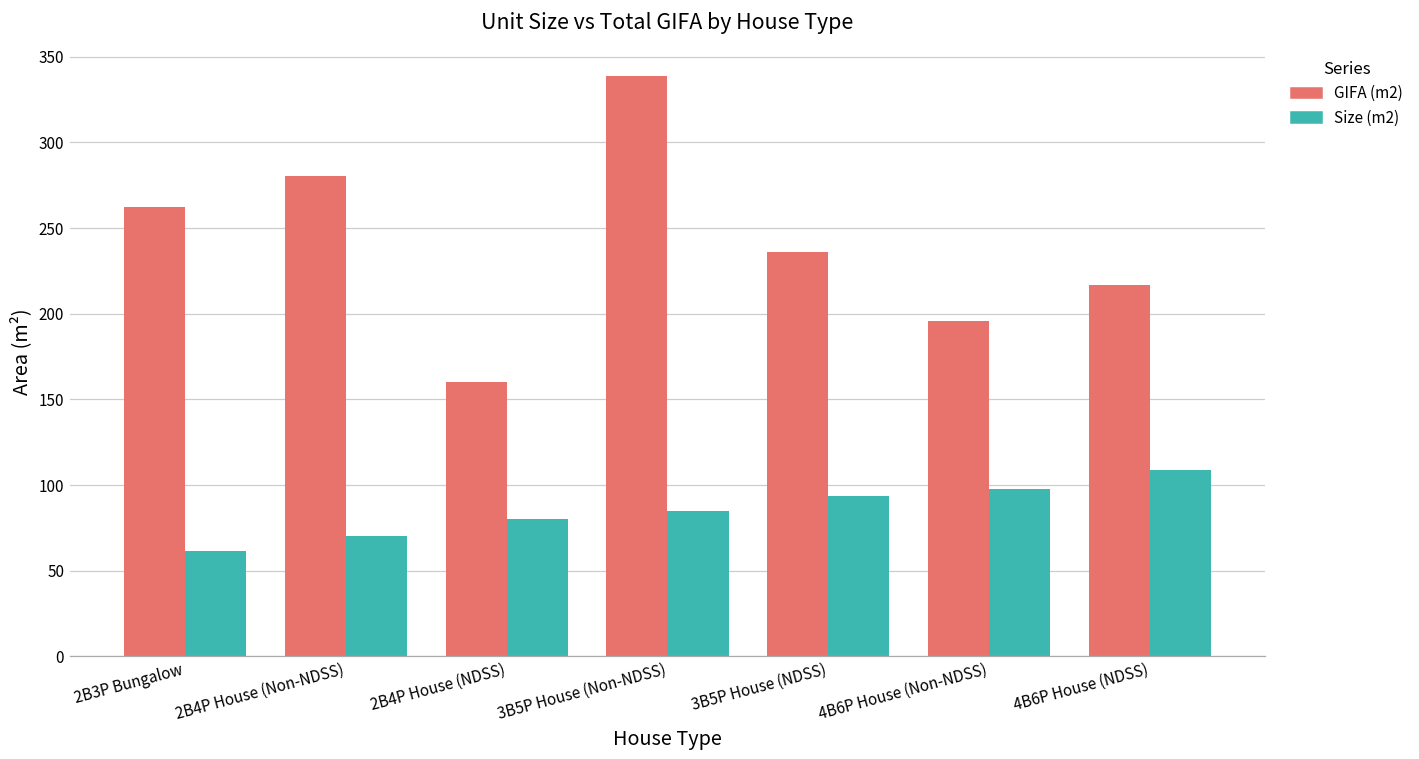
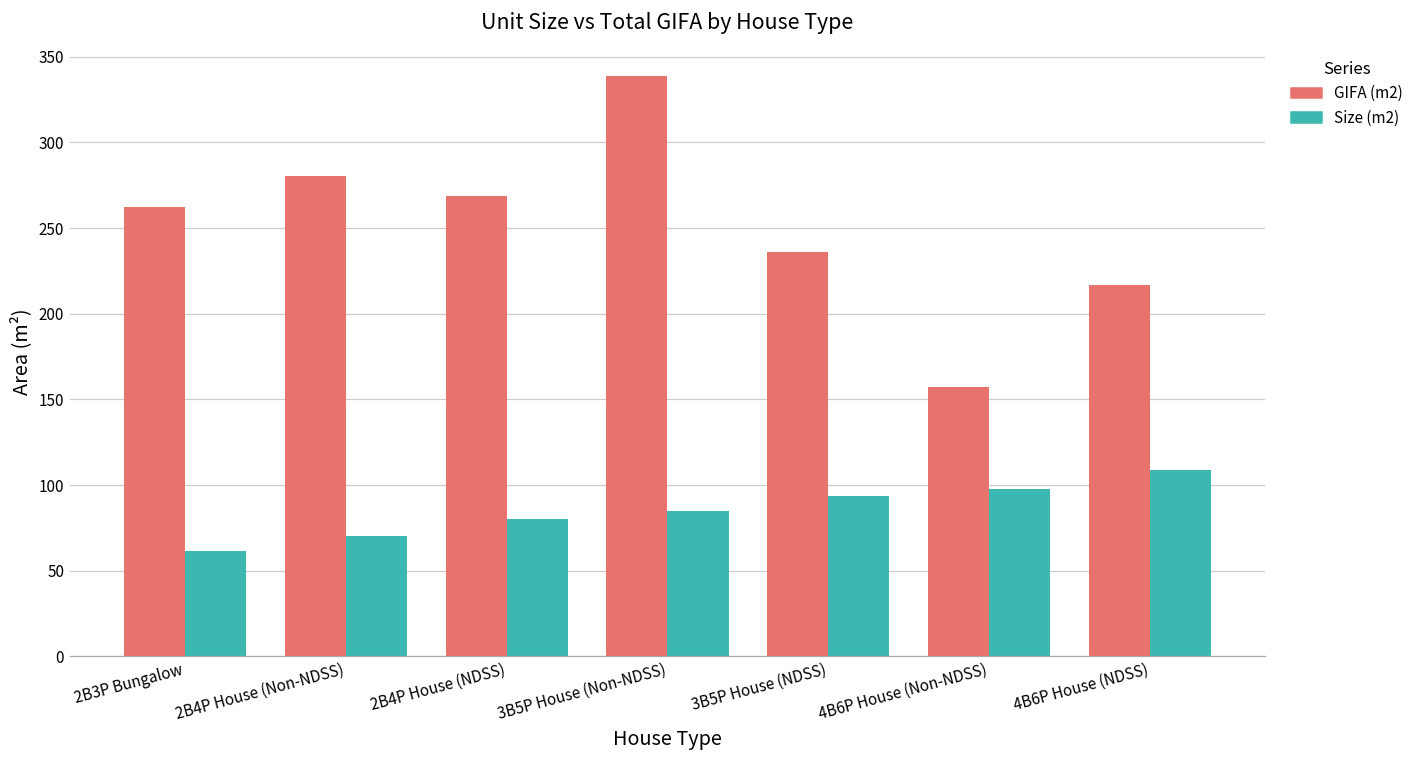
GIFA (m2), 2B4P House (NDSS): 160 -> 269
GIFA (m2), 4B6P House (Non-NDSS): 196 -> 157
